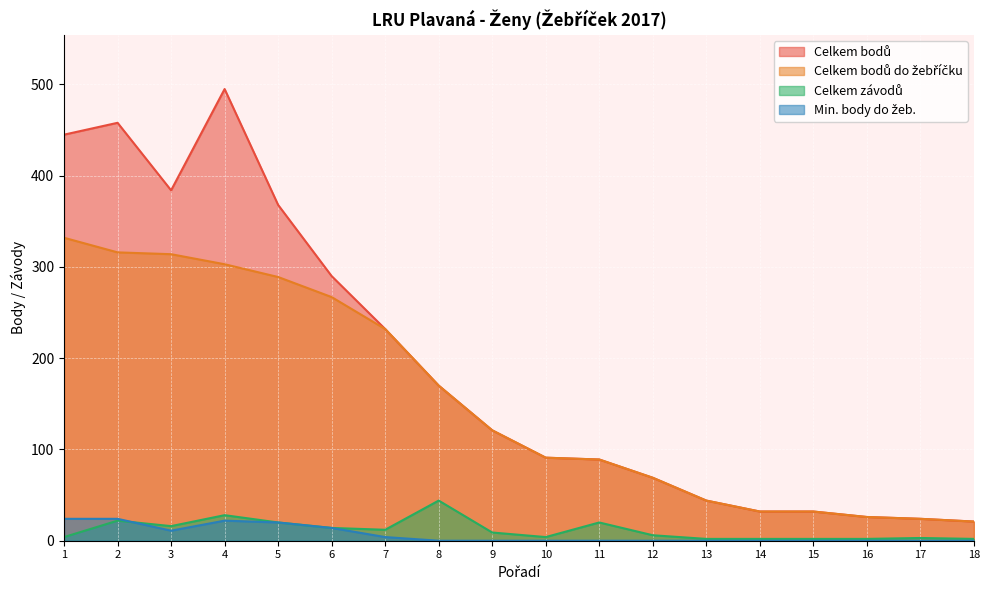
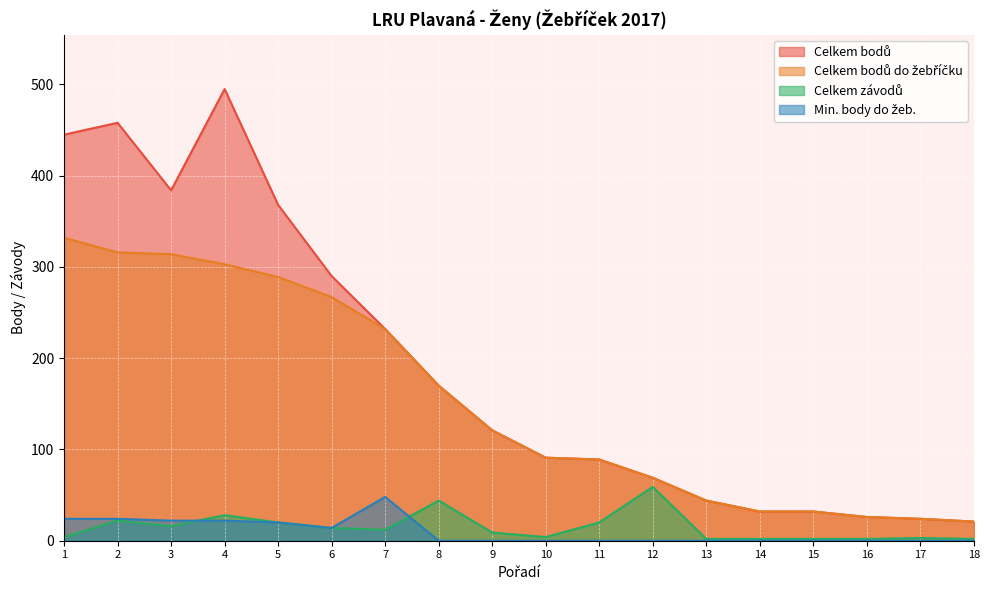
Min. body do žeb., 3: 10 -> 20
Min. body do žeb., 7: 0 -> 50
Celkem závodů, 12: 10 -> 60
